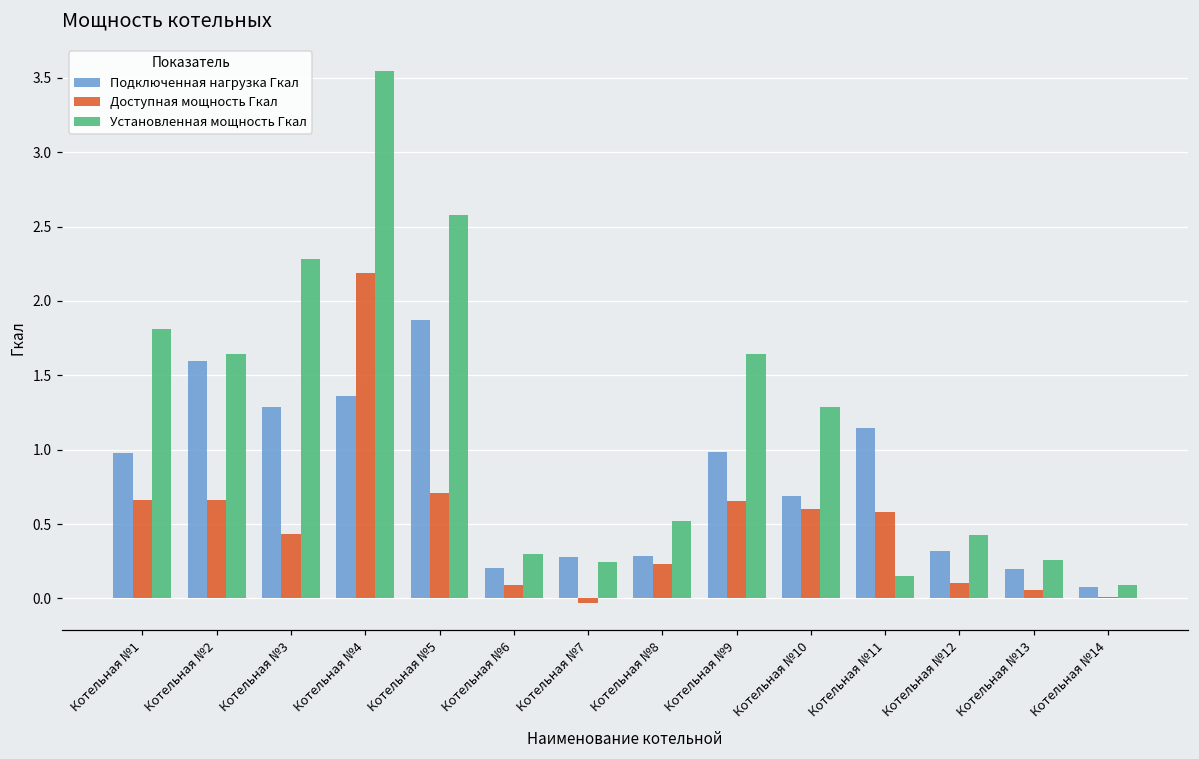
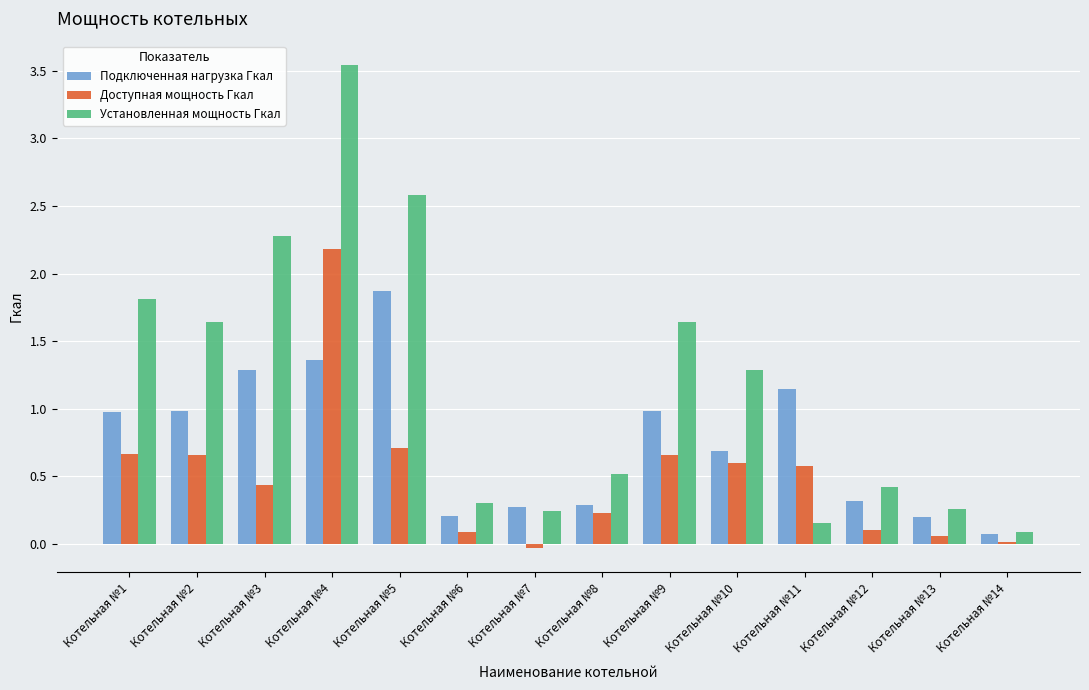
Подключенная нагрузка Гкал, Котельная №2: 1.60 -> 0.98
